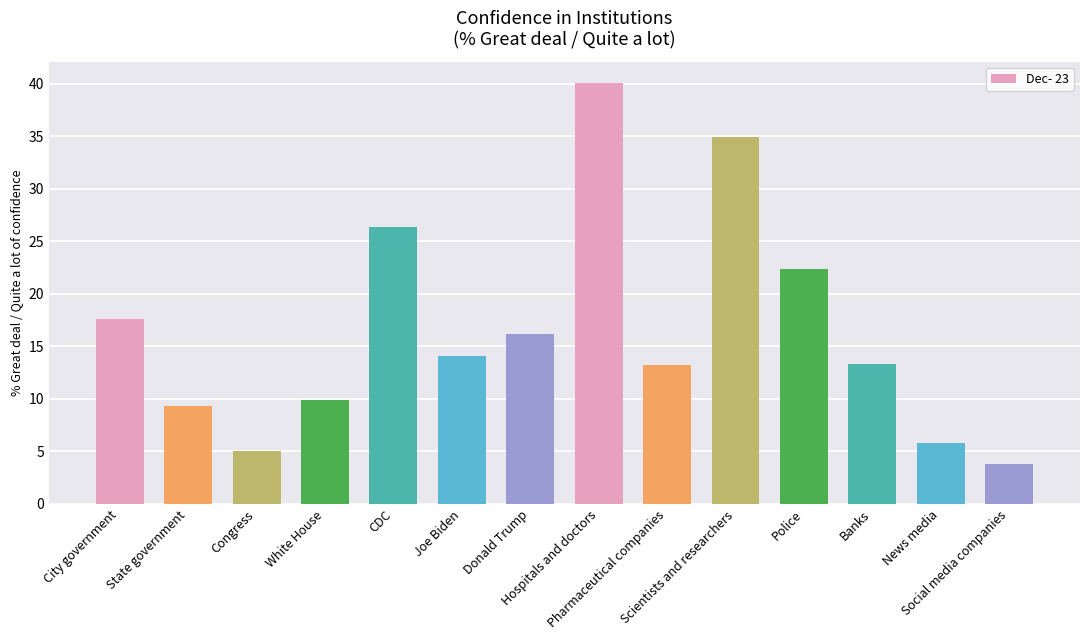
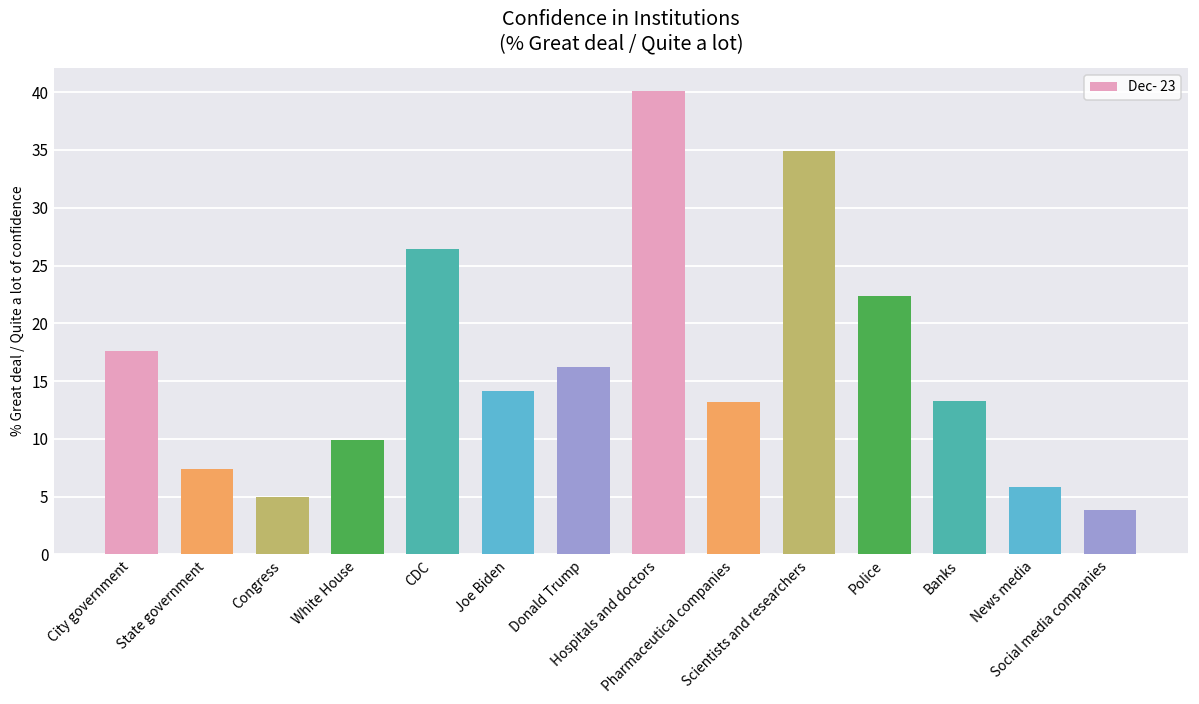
State government: 9.3 -> 7.4
